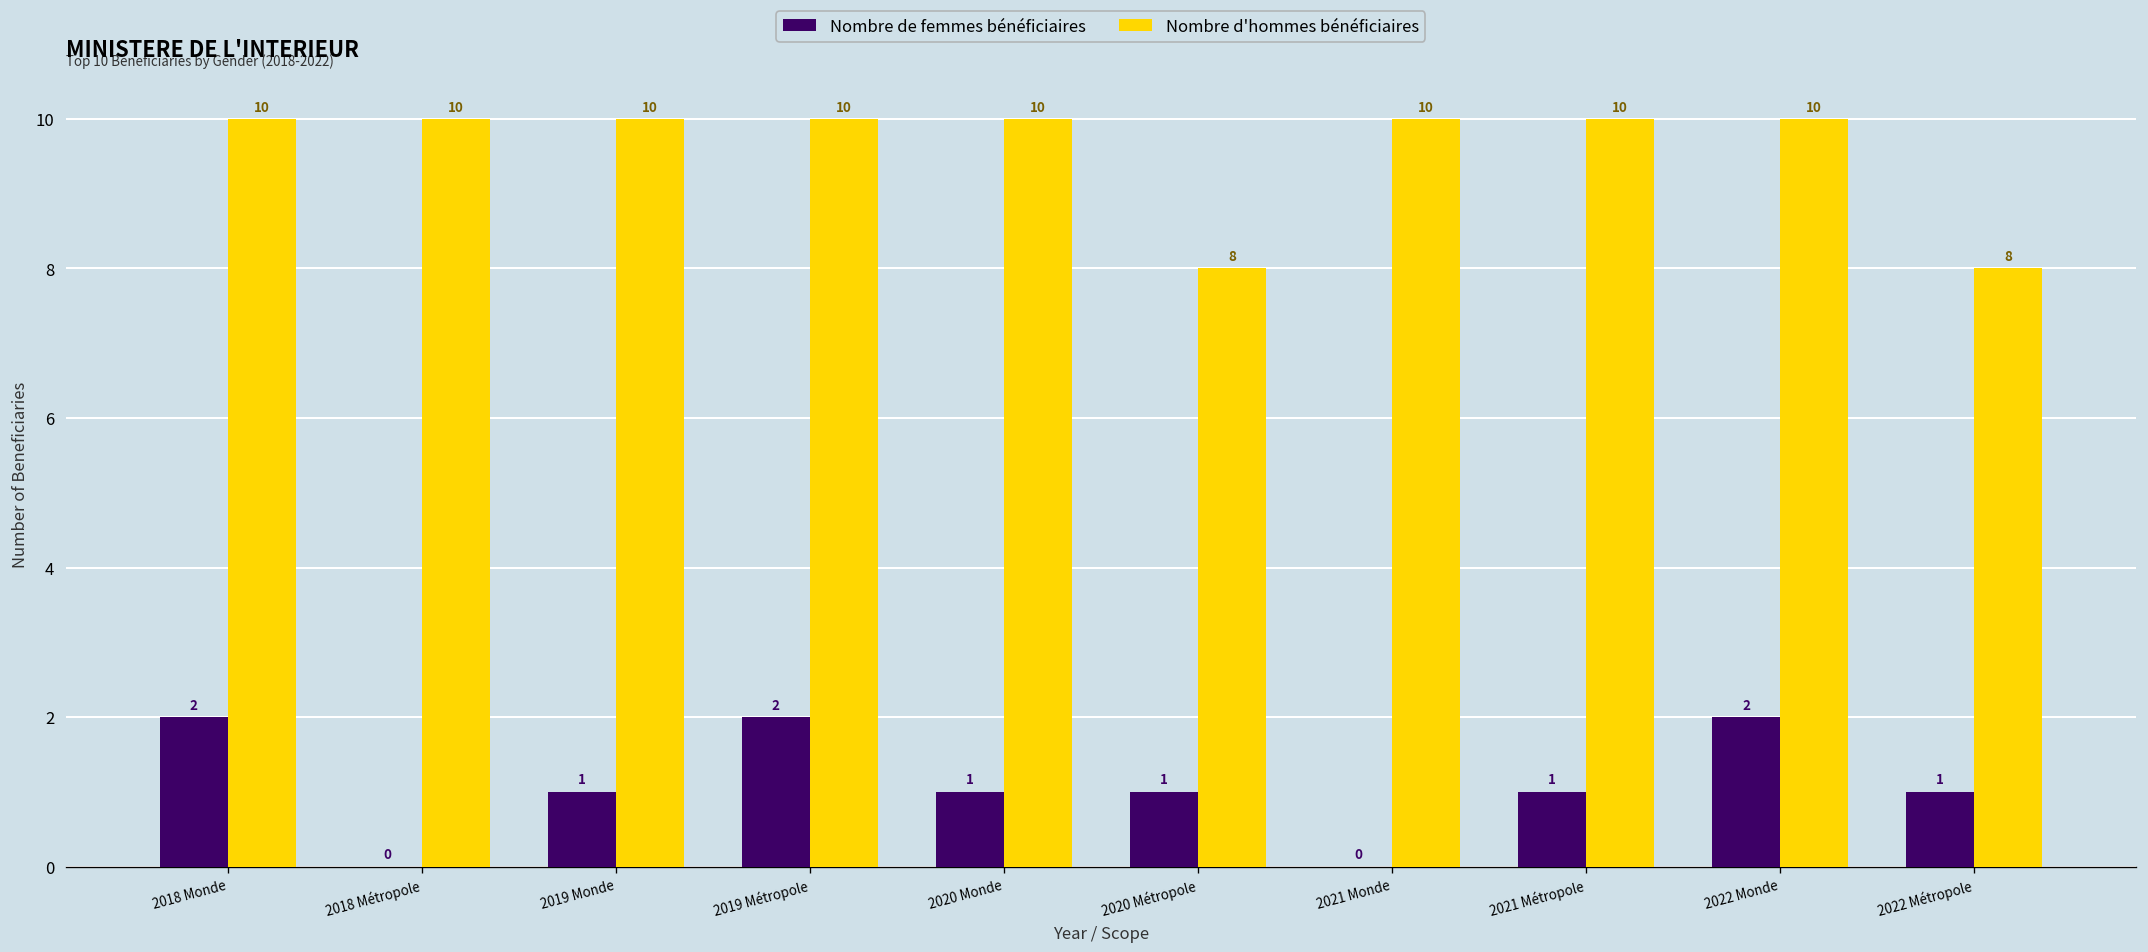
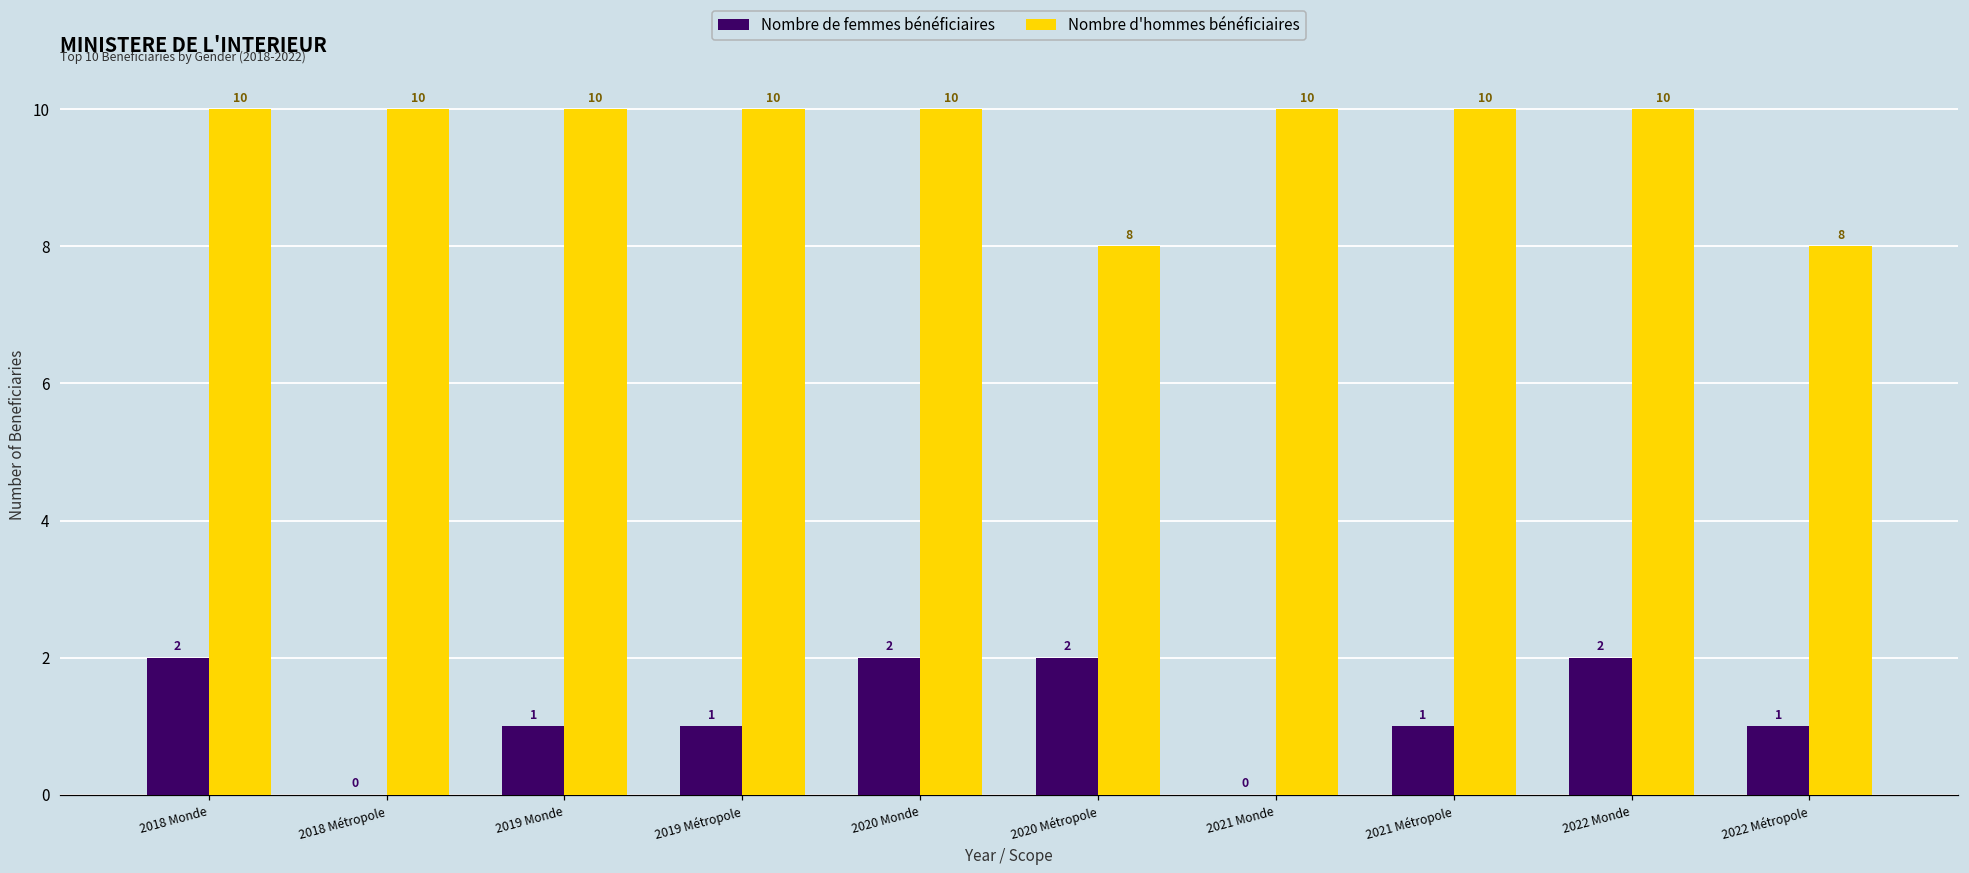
Nombre de femmes bénéficiaires, 2019 Métropole: 2 -> 1
Nombre de femmes bénéficiaires, 2020 Monde: 1 -> 2
Nombre de femmes bénéficiaires, 2020 Métropole: 1 -> 2
